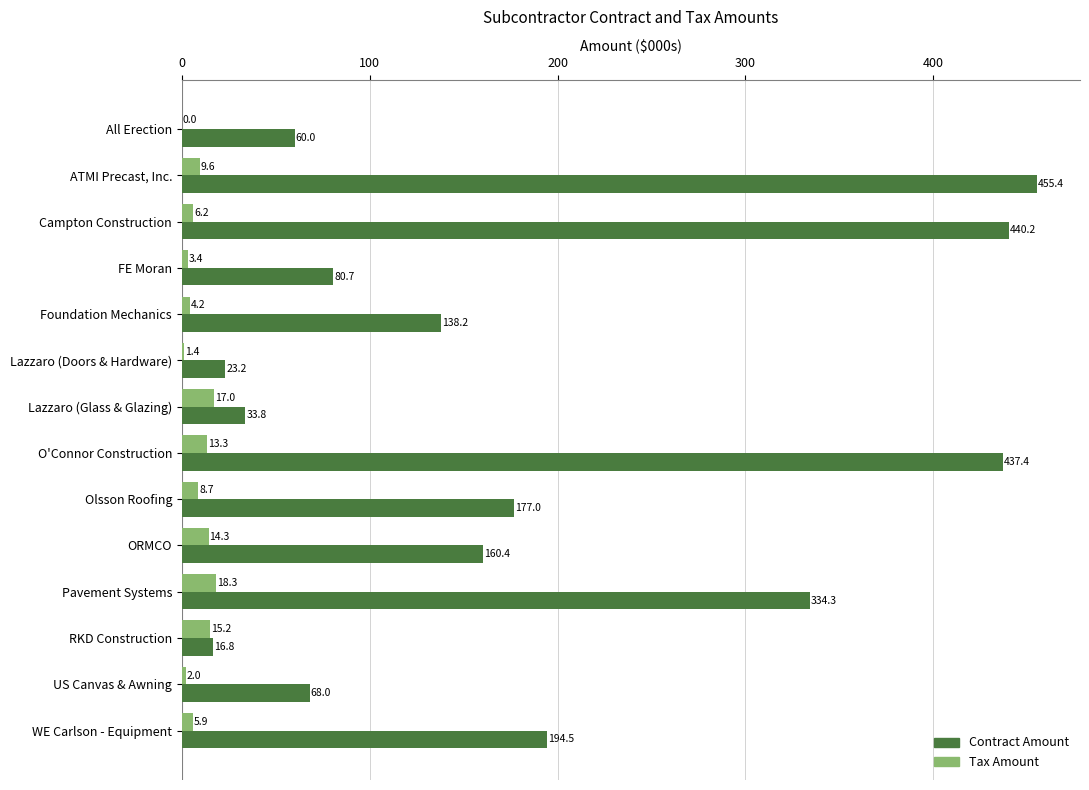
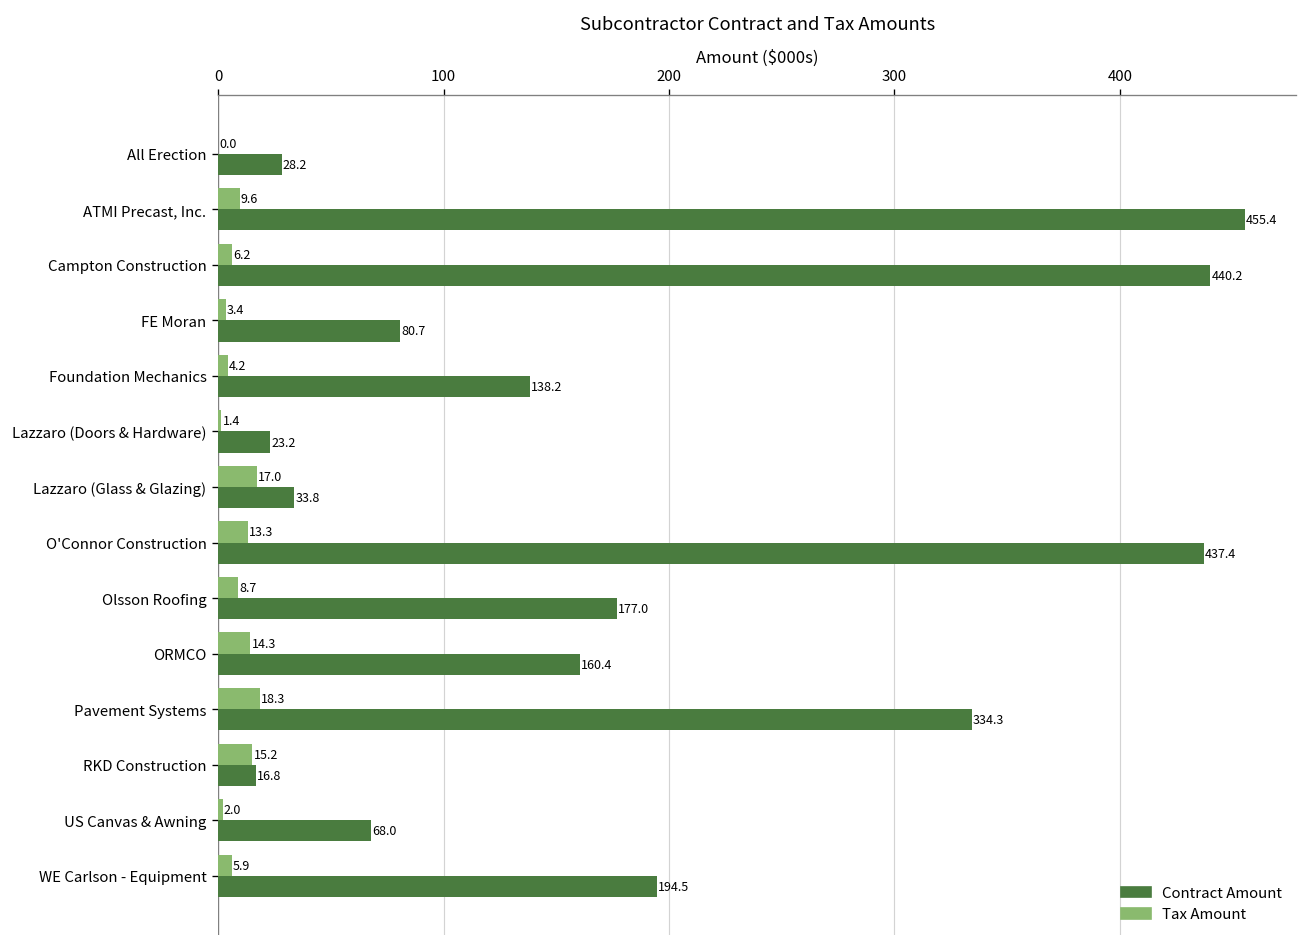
Contract Amount, All Erection: 60.0 -> 28.2
